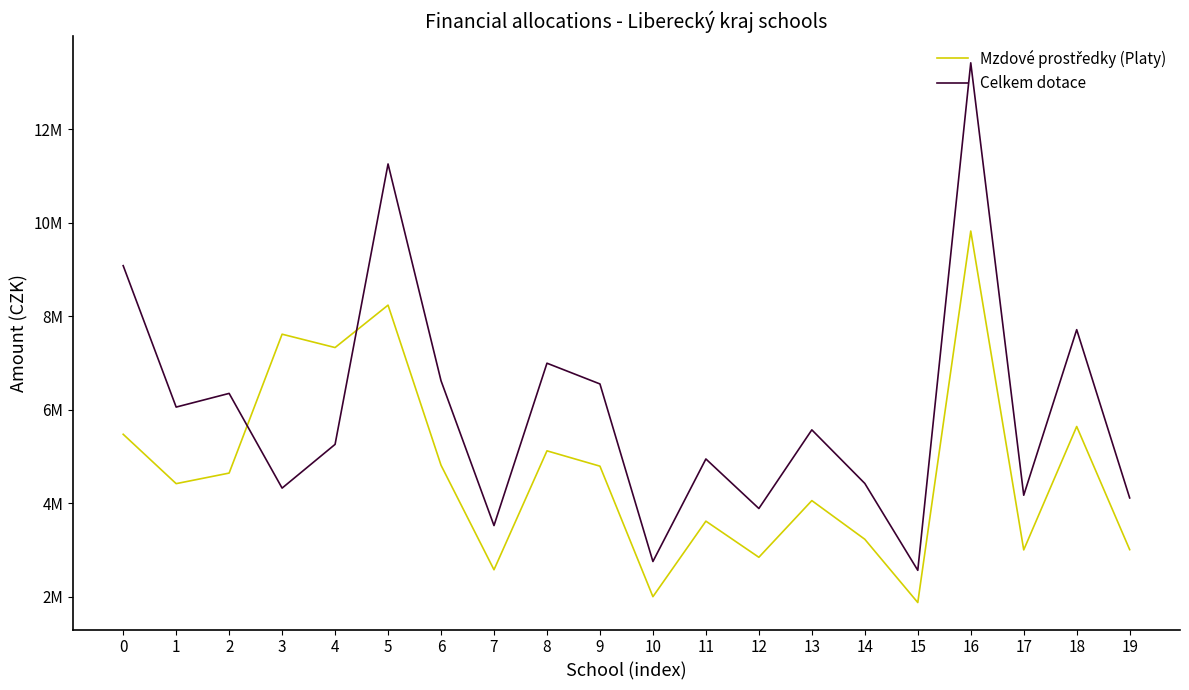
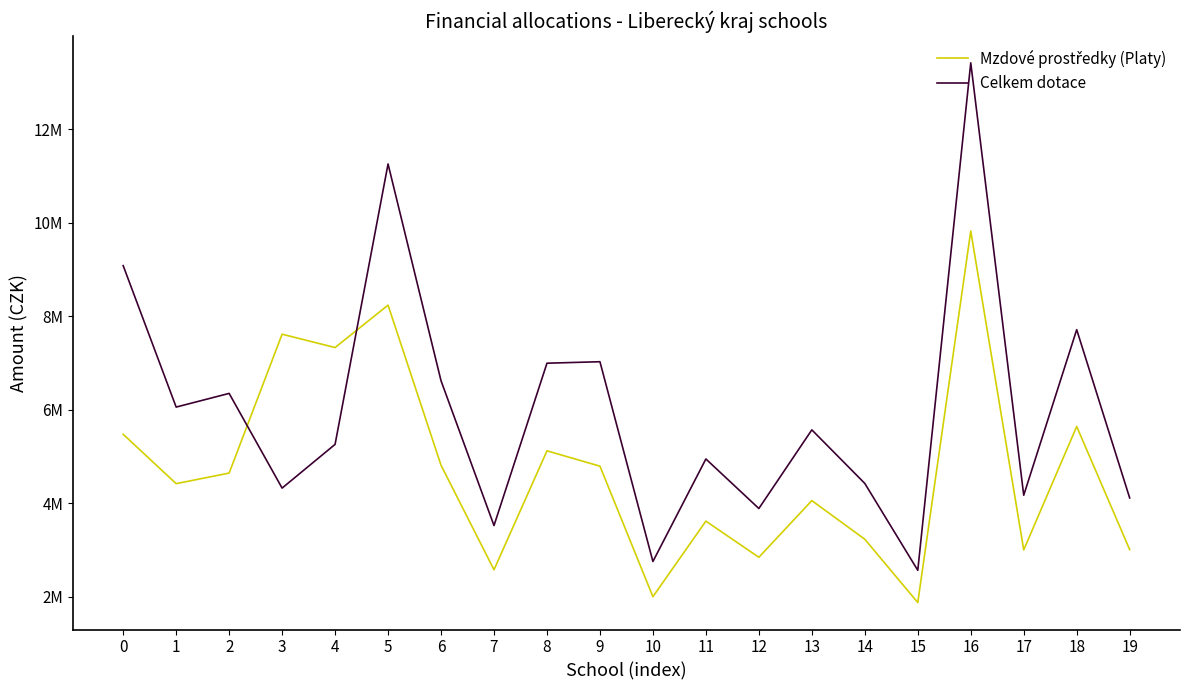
Celkem dotace, 9: 6600000 -> 7000000
